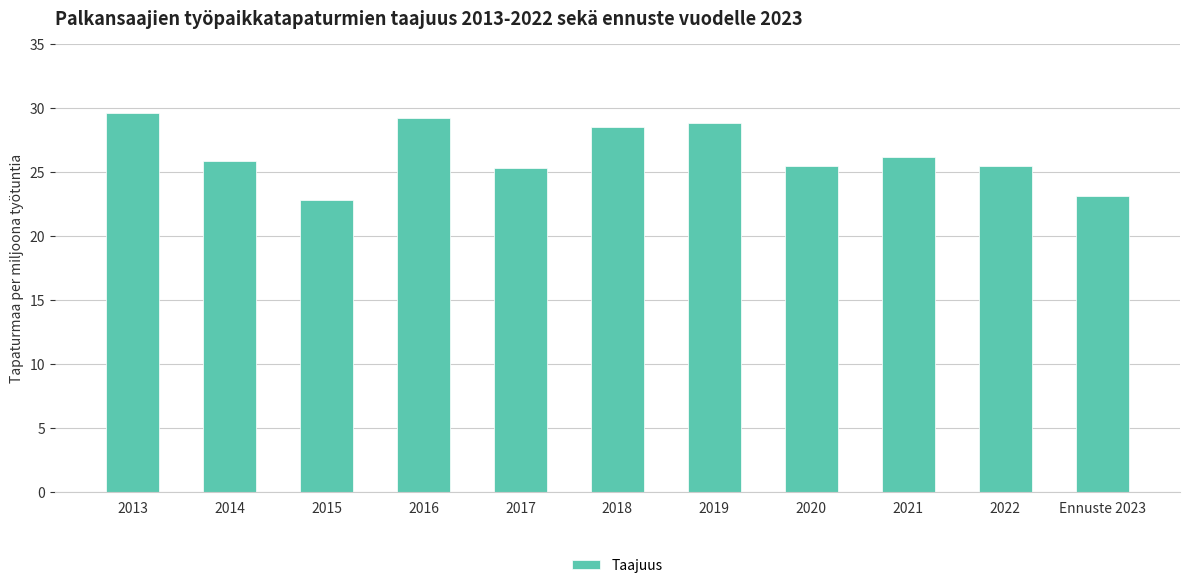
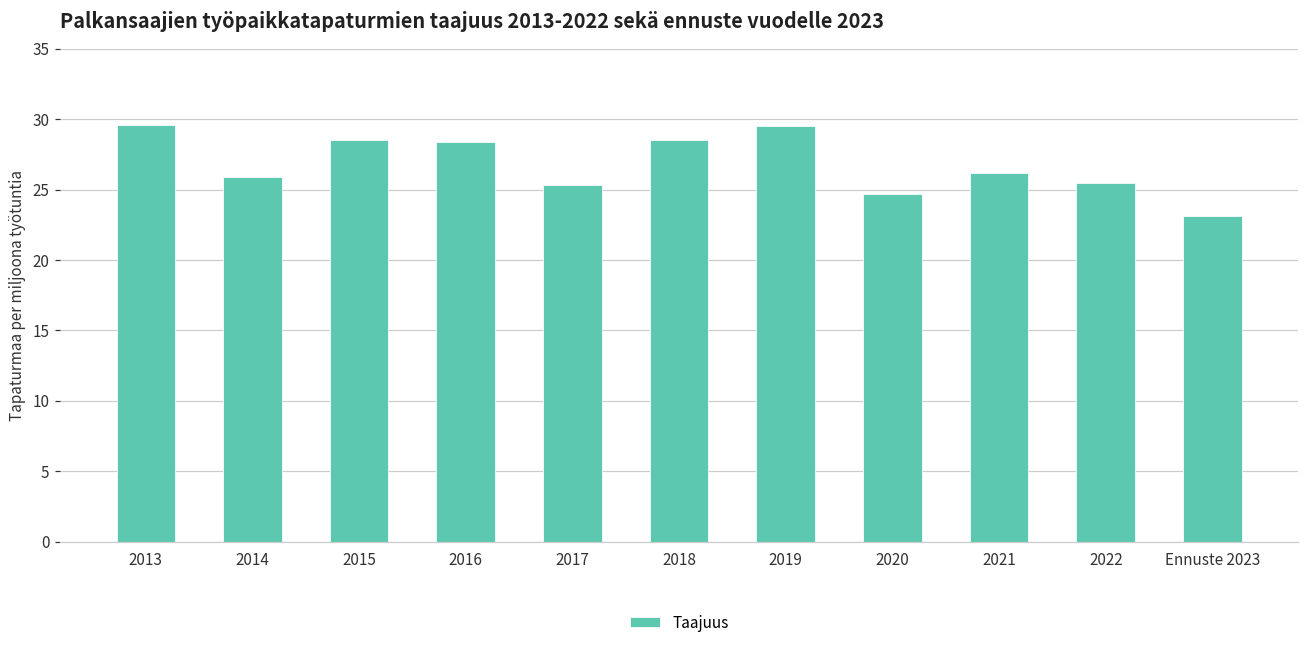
2015: 22.8 -> 28.5
2016: 29.2 -> 28.4
2019: 28.8 -> 29.5
2020: 25.5 -> 24.7
